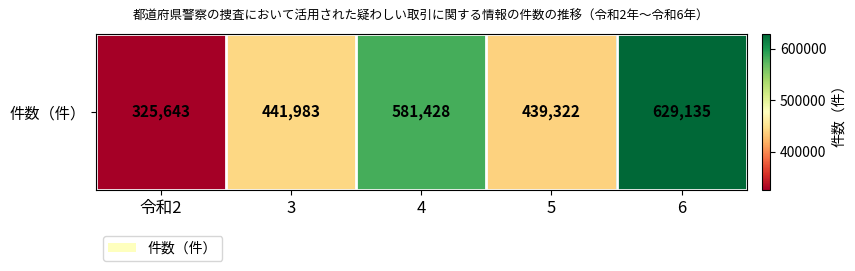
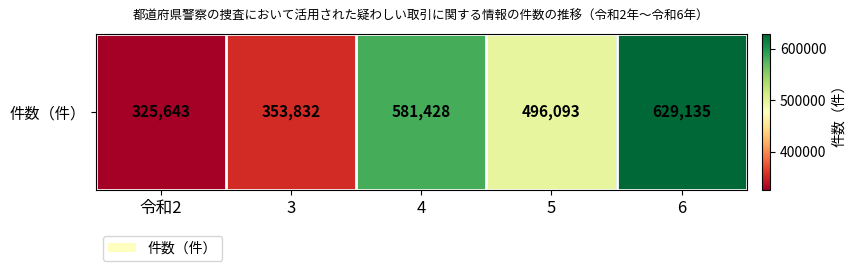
件数（件）, 3: 441,983 -> 353,832
件数（件）, 5: 439,322 -> 496,093
